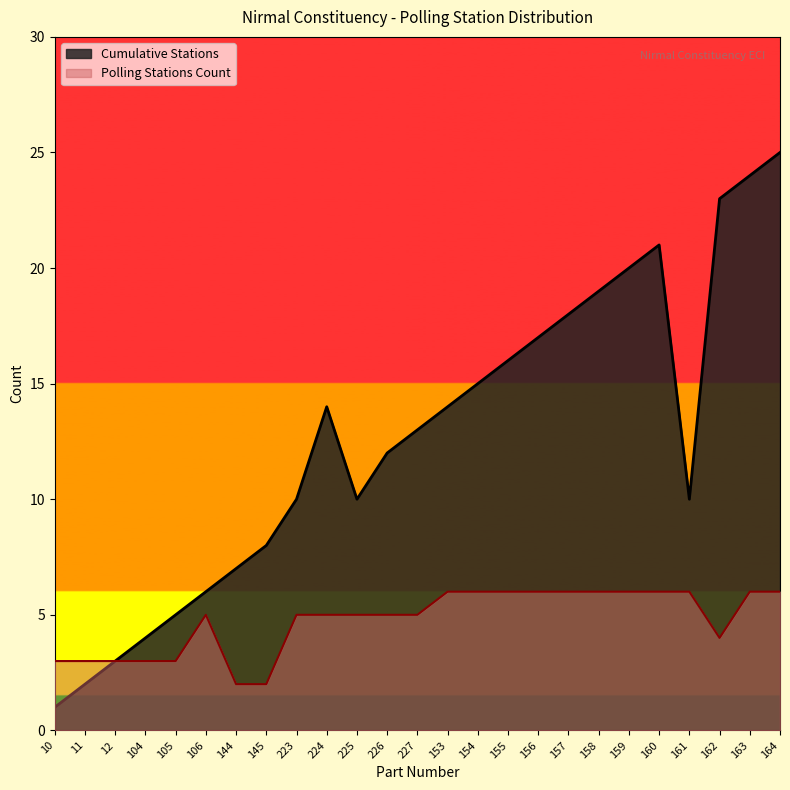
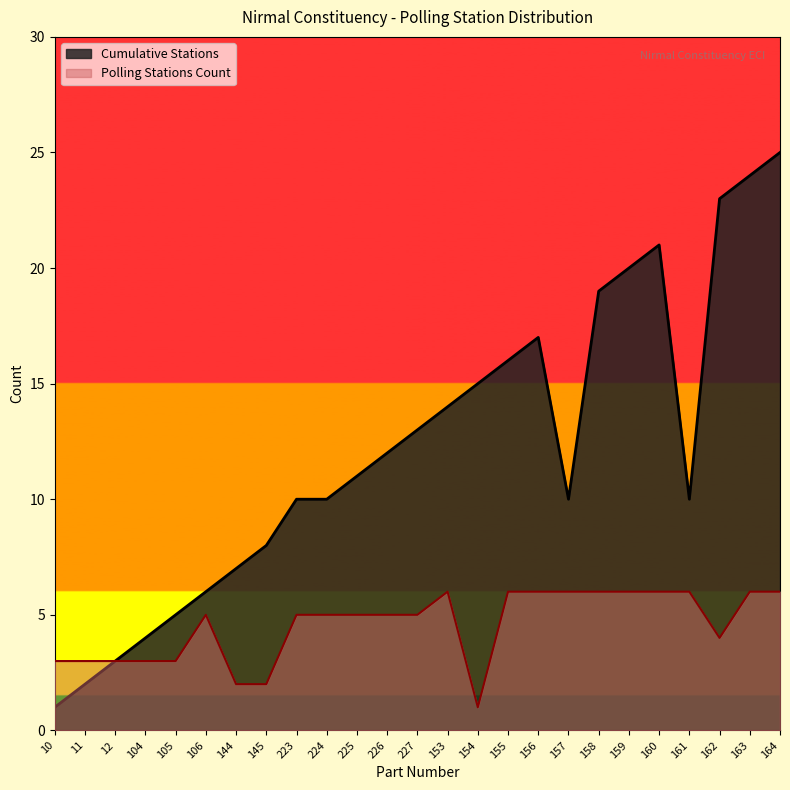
Cumulative Stations, 224: 14 -> 10
Cumulative Stations, 225: 10 -> 11
Polling Stations Count, 154: 6 -> 1
Cumulative Stations, 157: 18 -> 10
